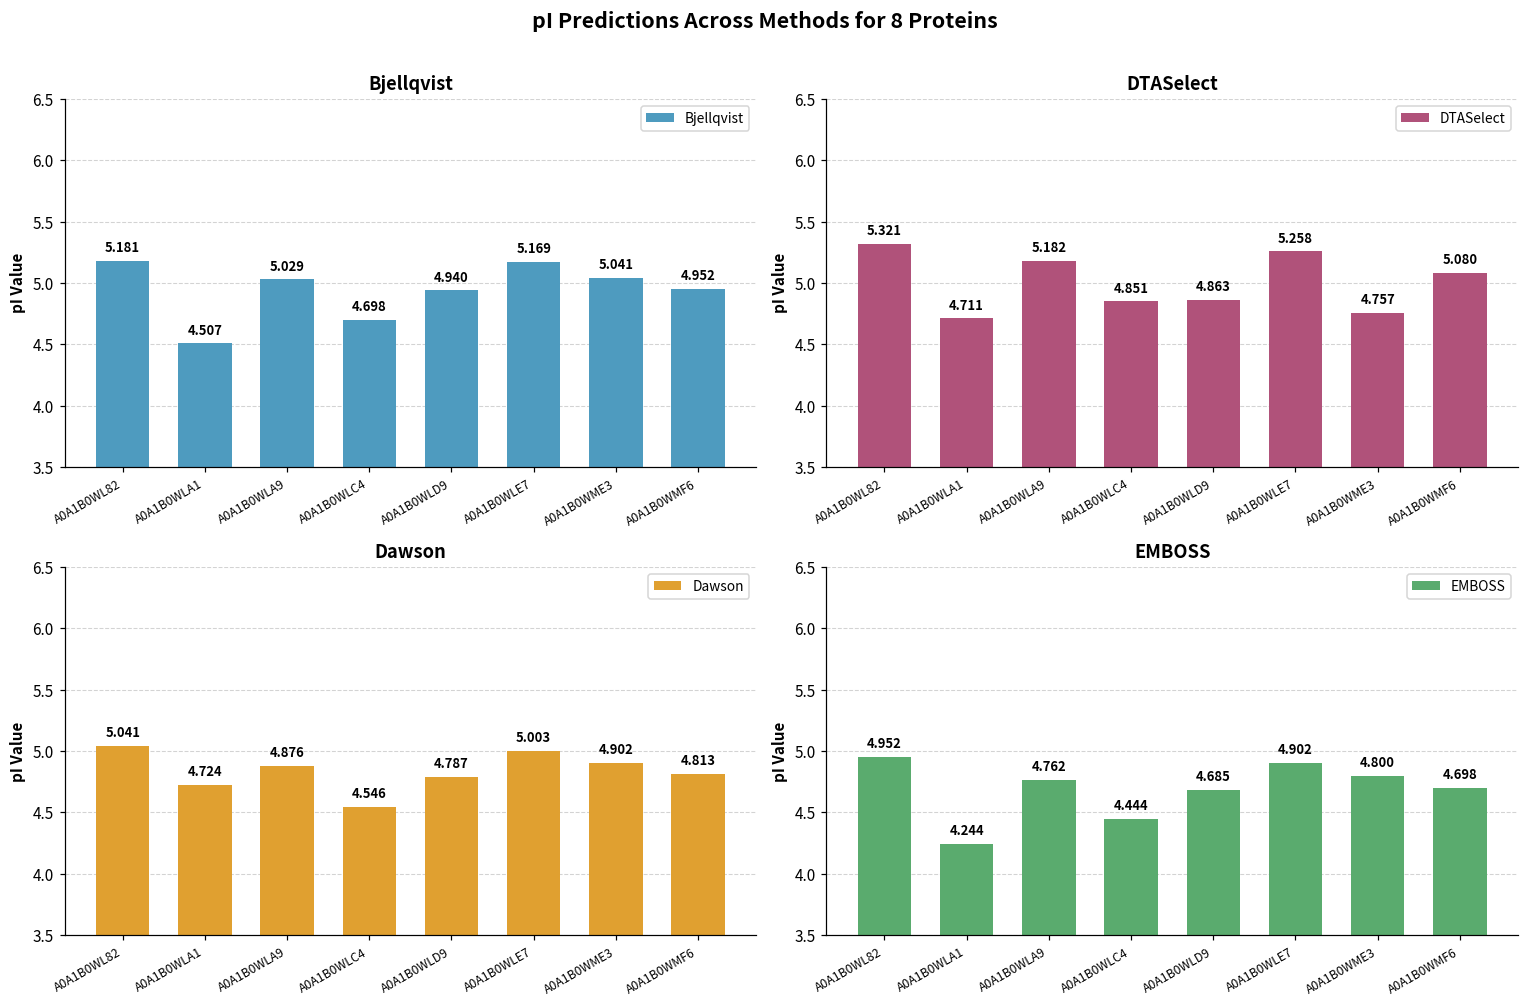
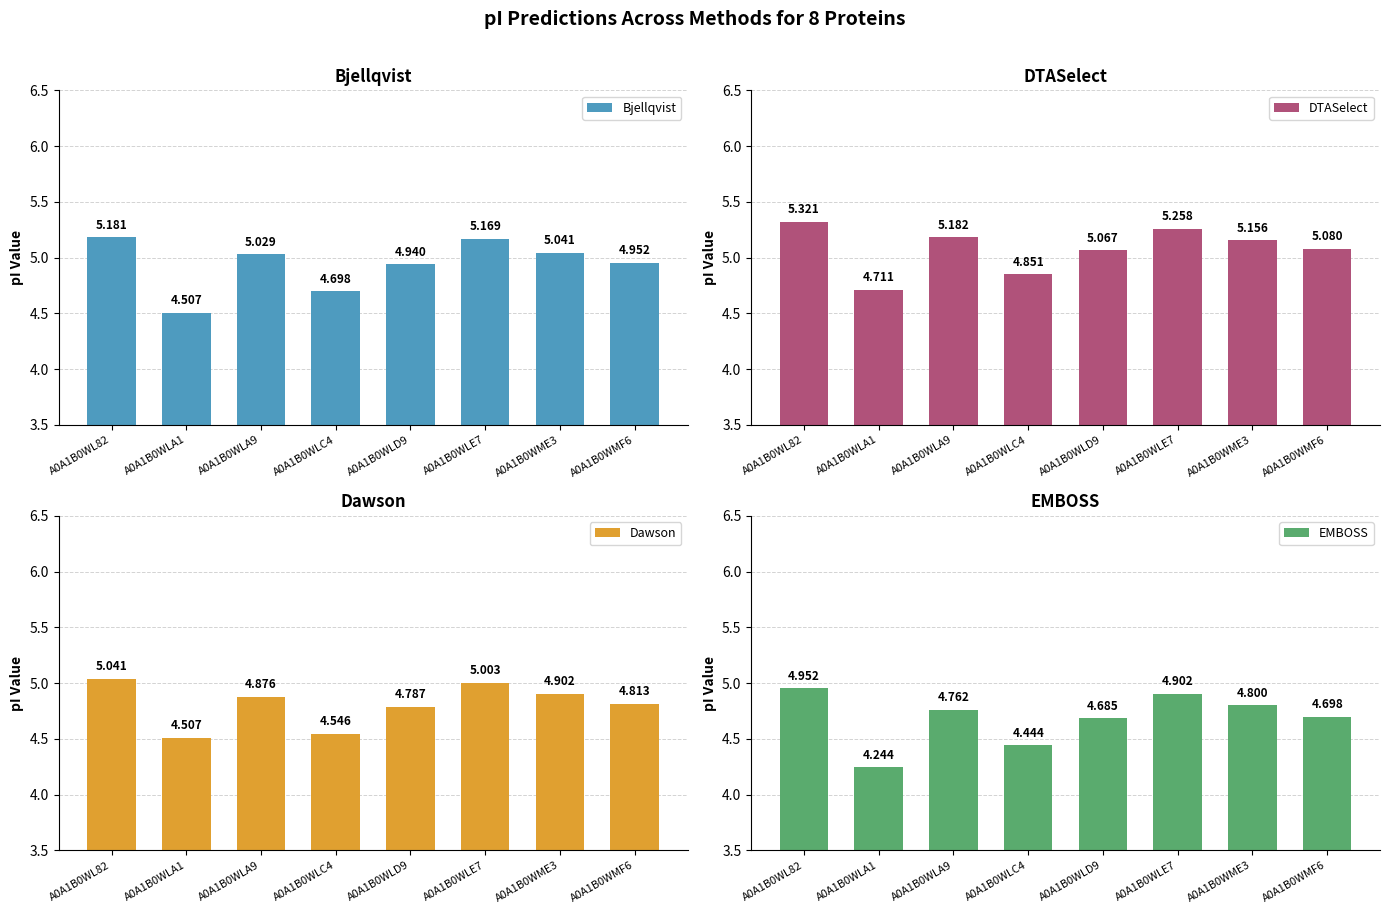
DTASelect, A0A1B0WLD9: 4.863 -> 5.067
DTASelect, A0A1B0WME3: 4.757 -> 5.156
Dawson, A0A1B0WLA1: 4.724 -> 4.507
